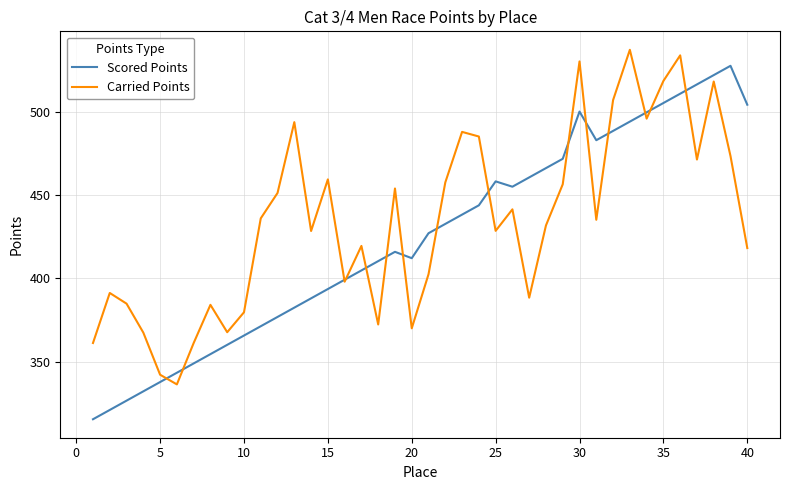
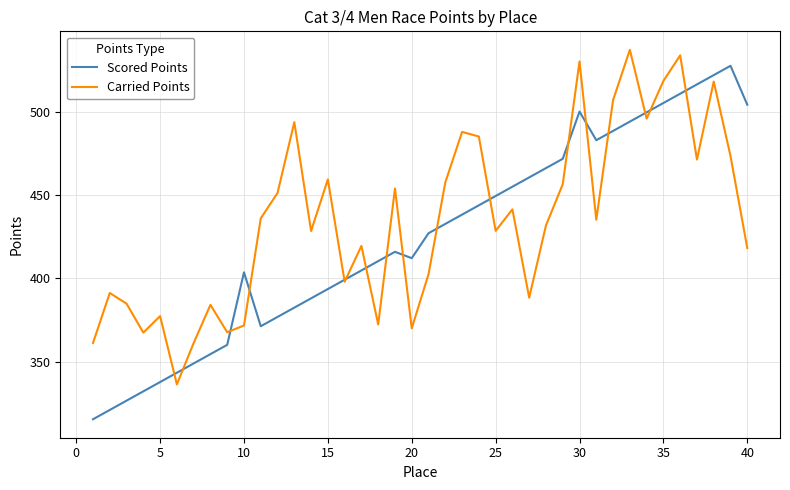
Carried Points, 5: 342 -> 377
Scored Points, 10: 366 -> 404
Carried Points, 10: 380 -> 372
Scored Points, 25: 458 -> 449
